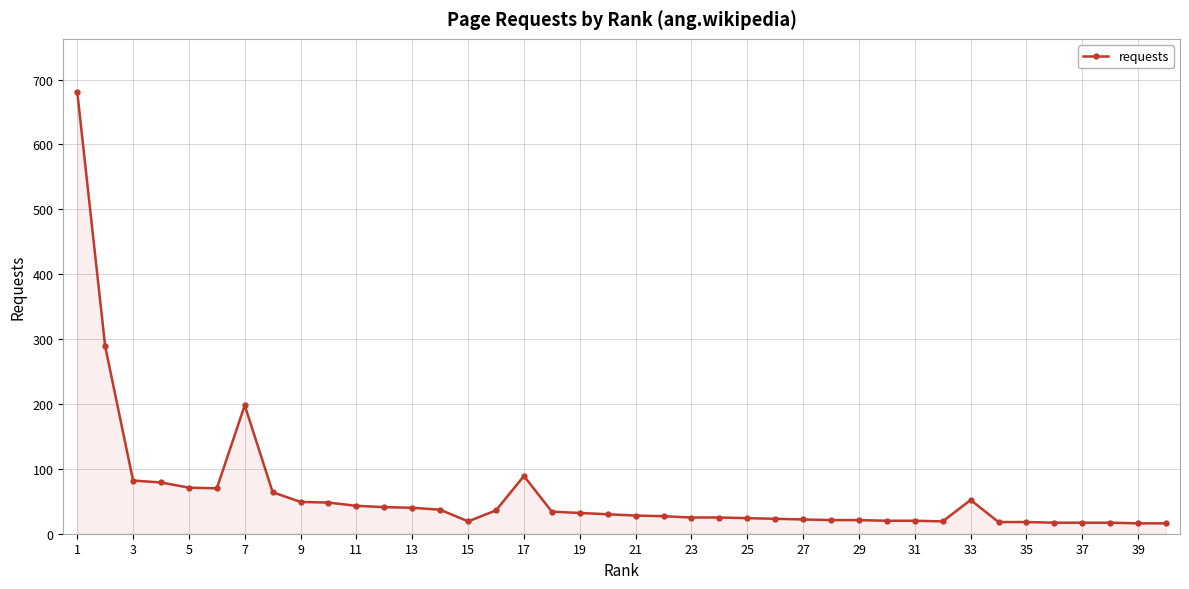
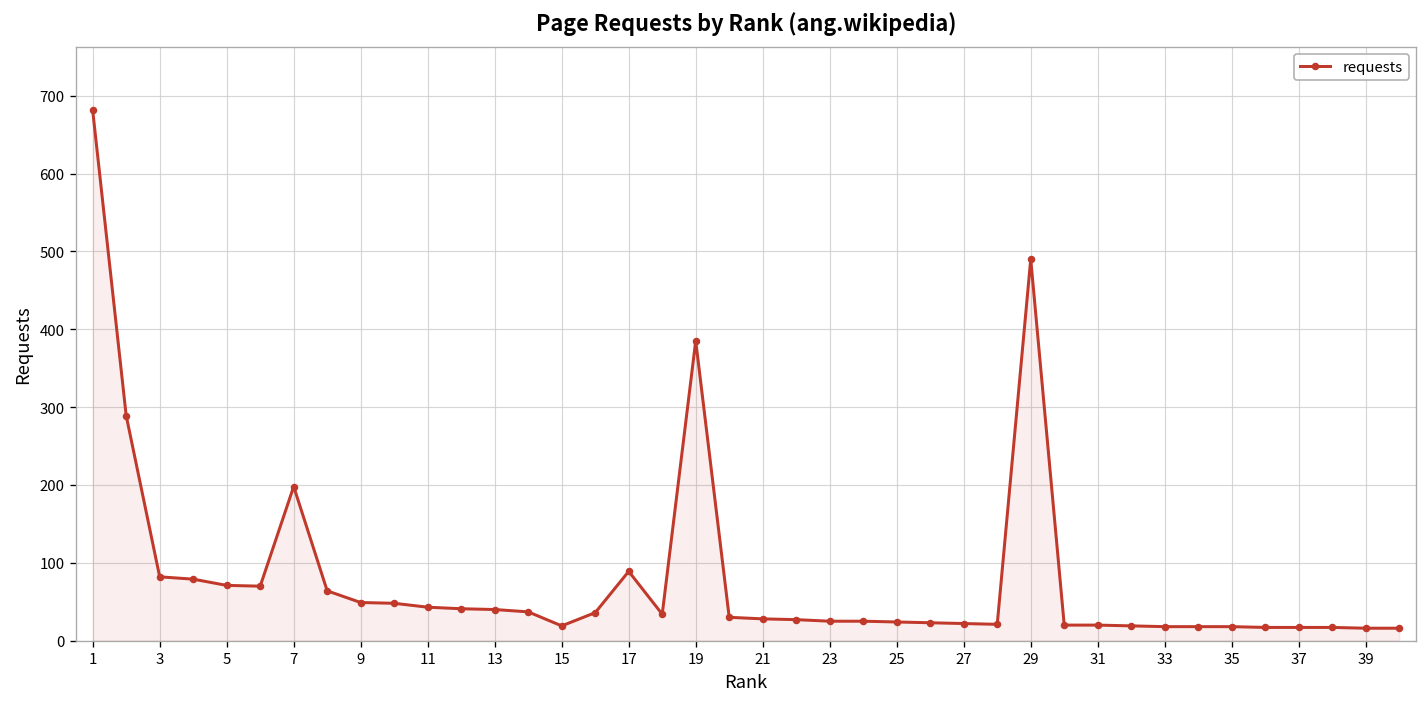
19: 30 -> 390
29: 20 -> 490
33: 50 -> 20
